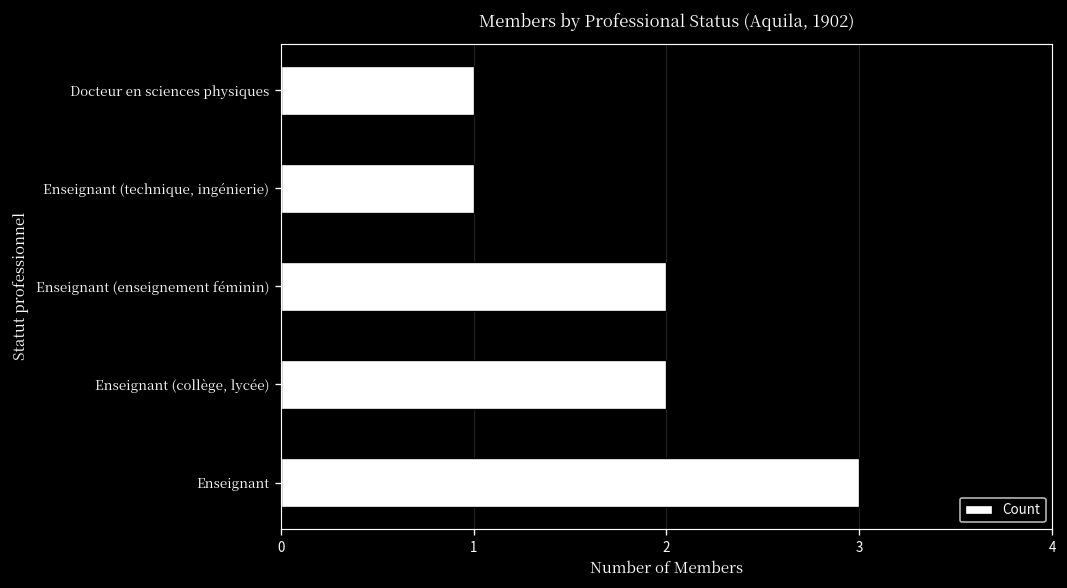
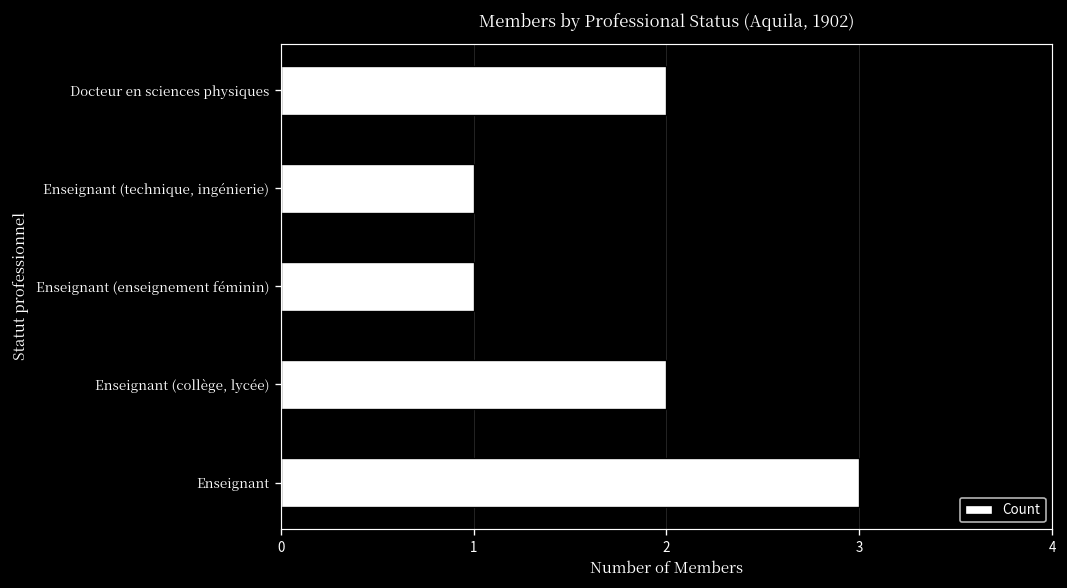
Docteur en sciences physiques: 1 -> 2
Enseignant (enseignement féminin): 2 -> 1
